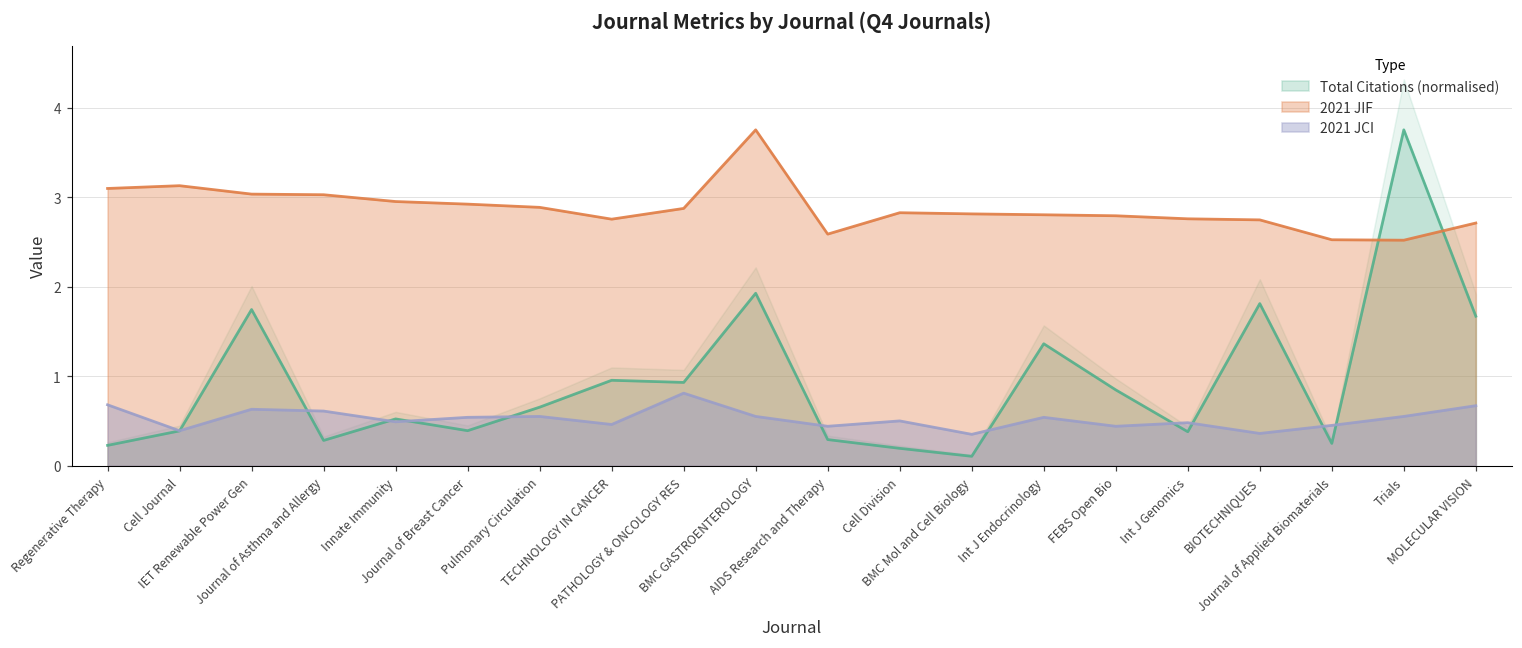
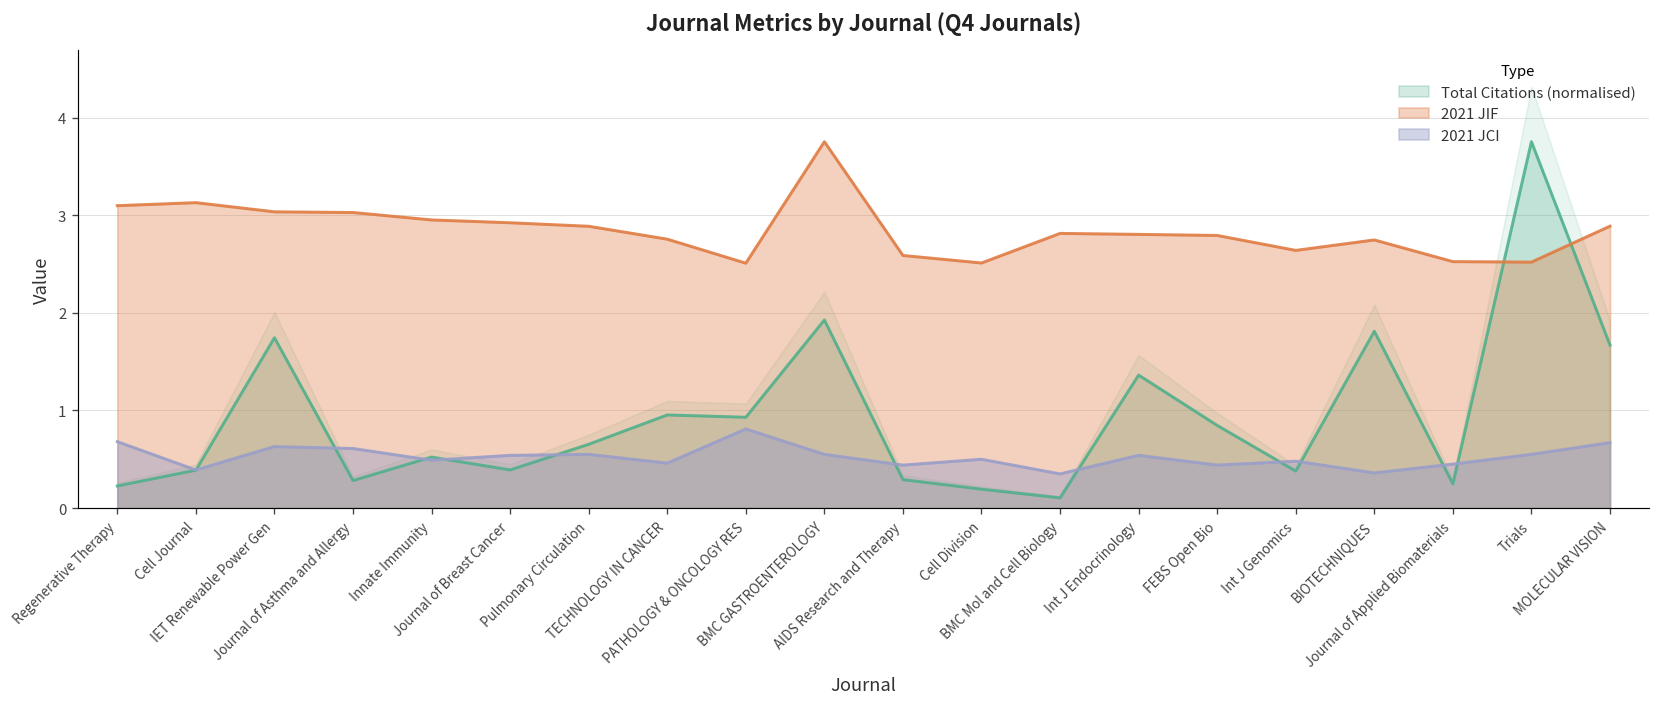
2021 JIF, PATHOLOGY & ONCOLOGY RES: 2.9 -> 2.5
2021 JIF, Cell Division: 2.8 -> 2.5
2021 JIF, Int J Genomics: 2.8 -> 2.6
2021 JIF, MOLECULAR VISION: 2.7 -> 2.9
